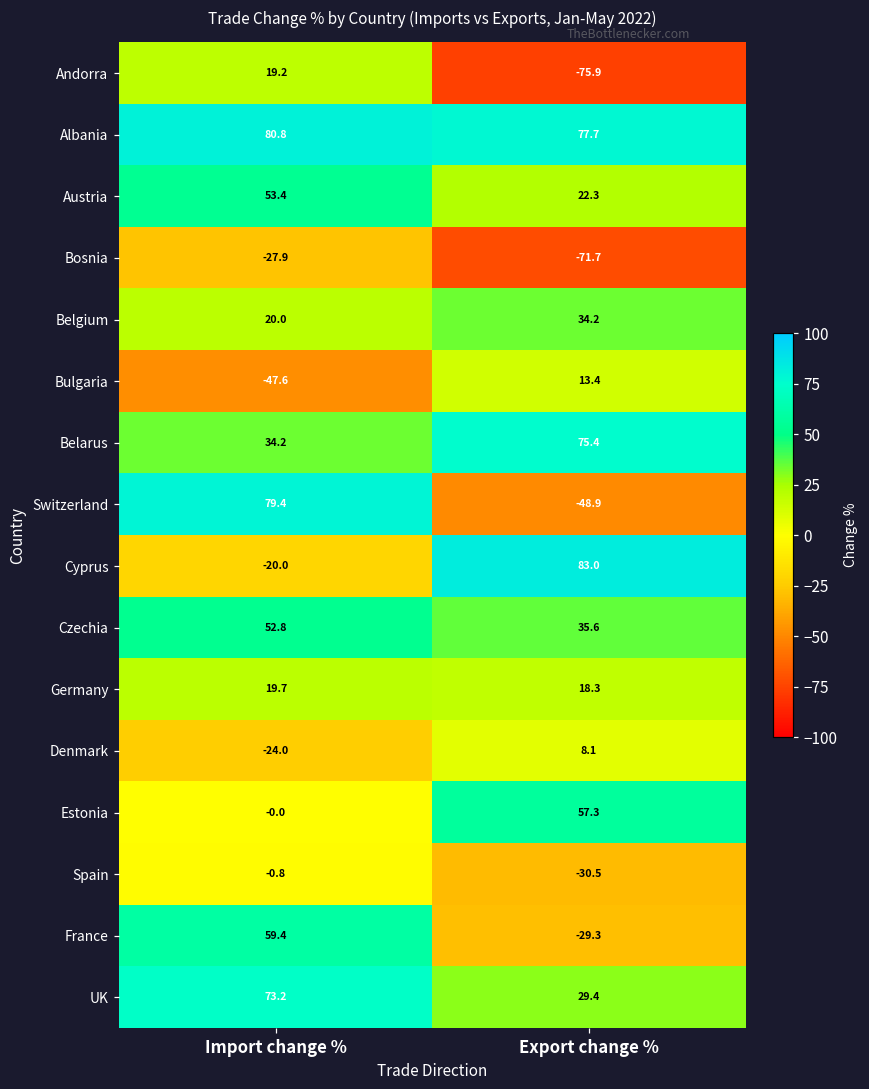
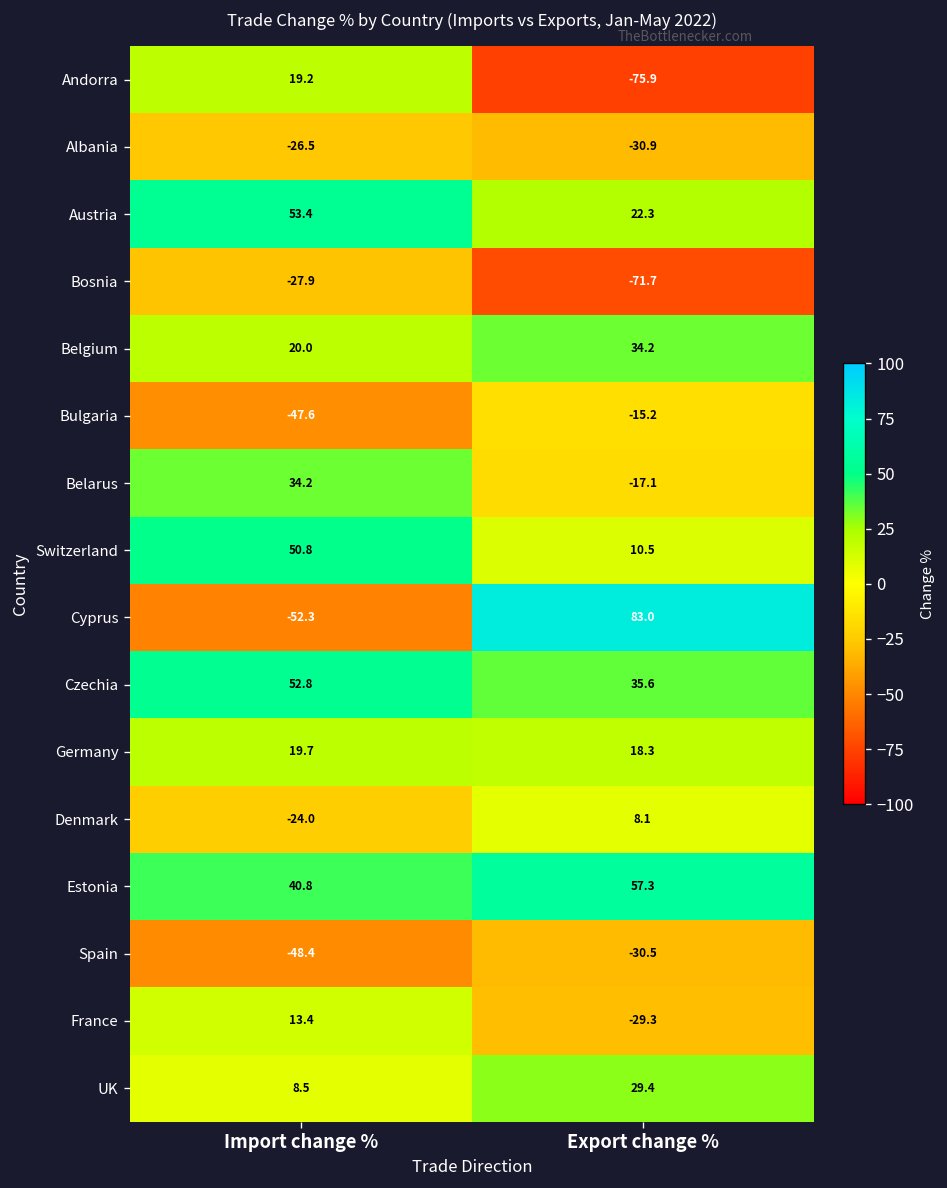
Albania, Import change %: 80.8 -> -26.5
Albania, Export change %: 77.7 -> -30.9
Bulgaria, Export change %: 13.4 -> -15.2
Belarus, Export change %: 75.4 -> -17.1
Switzerland, Import change %: 79.4 -> 50.8
Switzerland, Export change %: -48.9 -> 10.5
Cyprus, Import change %: -20.0 -> -52.3
Estonia, Import change %: -0.0 -> 40.8
Spain, Import change %: -0.8 -> -48.4
France, Import change %: 59.4 -> 13.4
UK, Import change %: 73.2 -> 8.5
